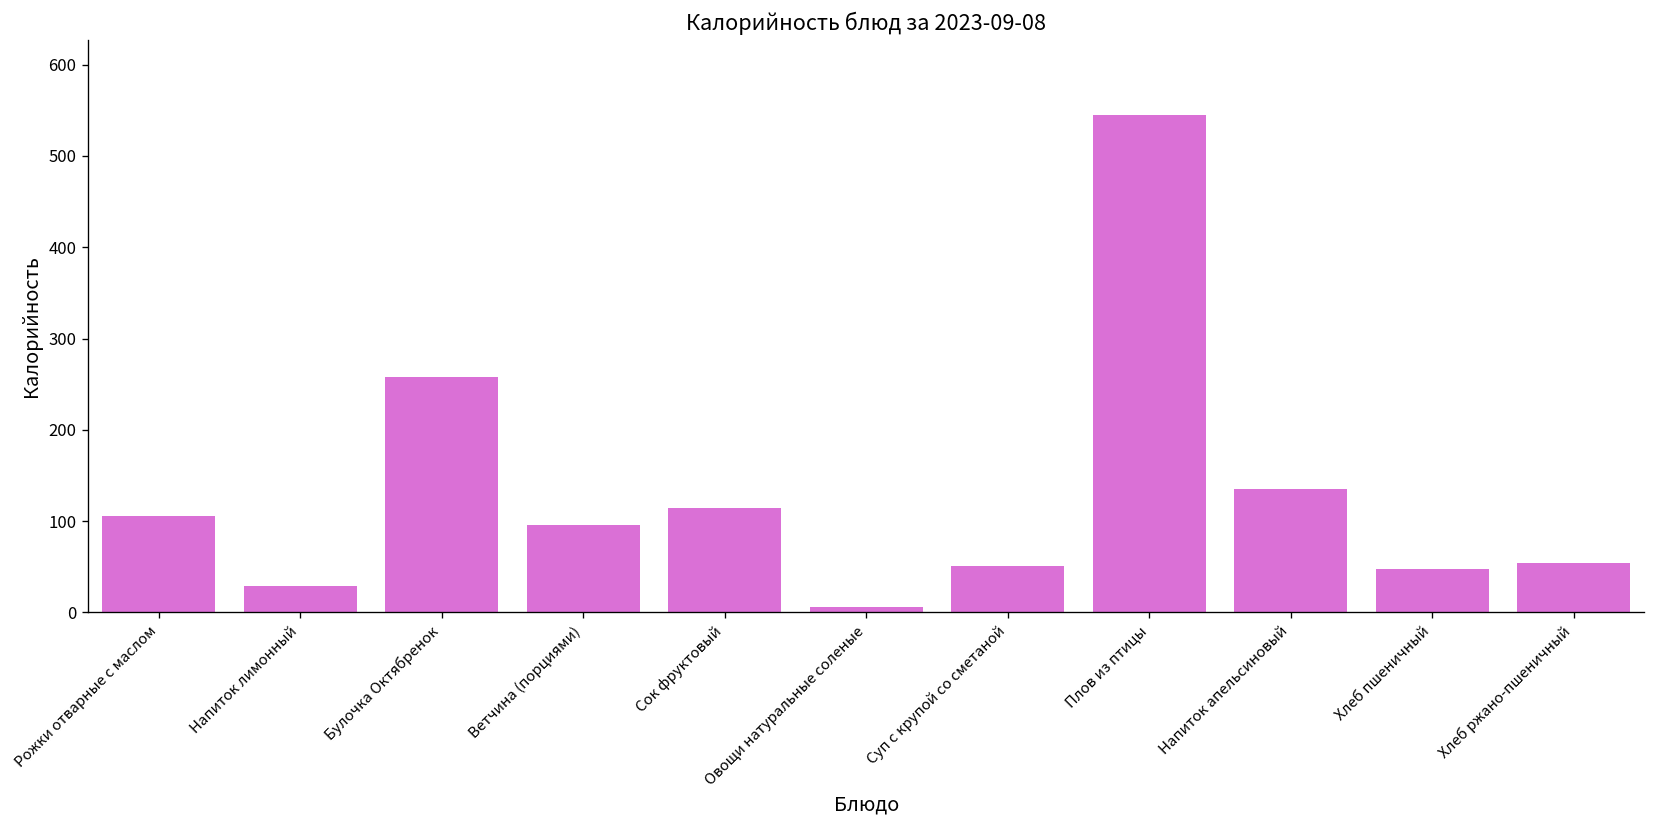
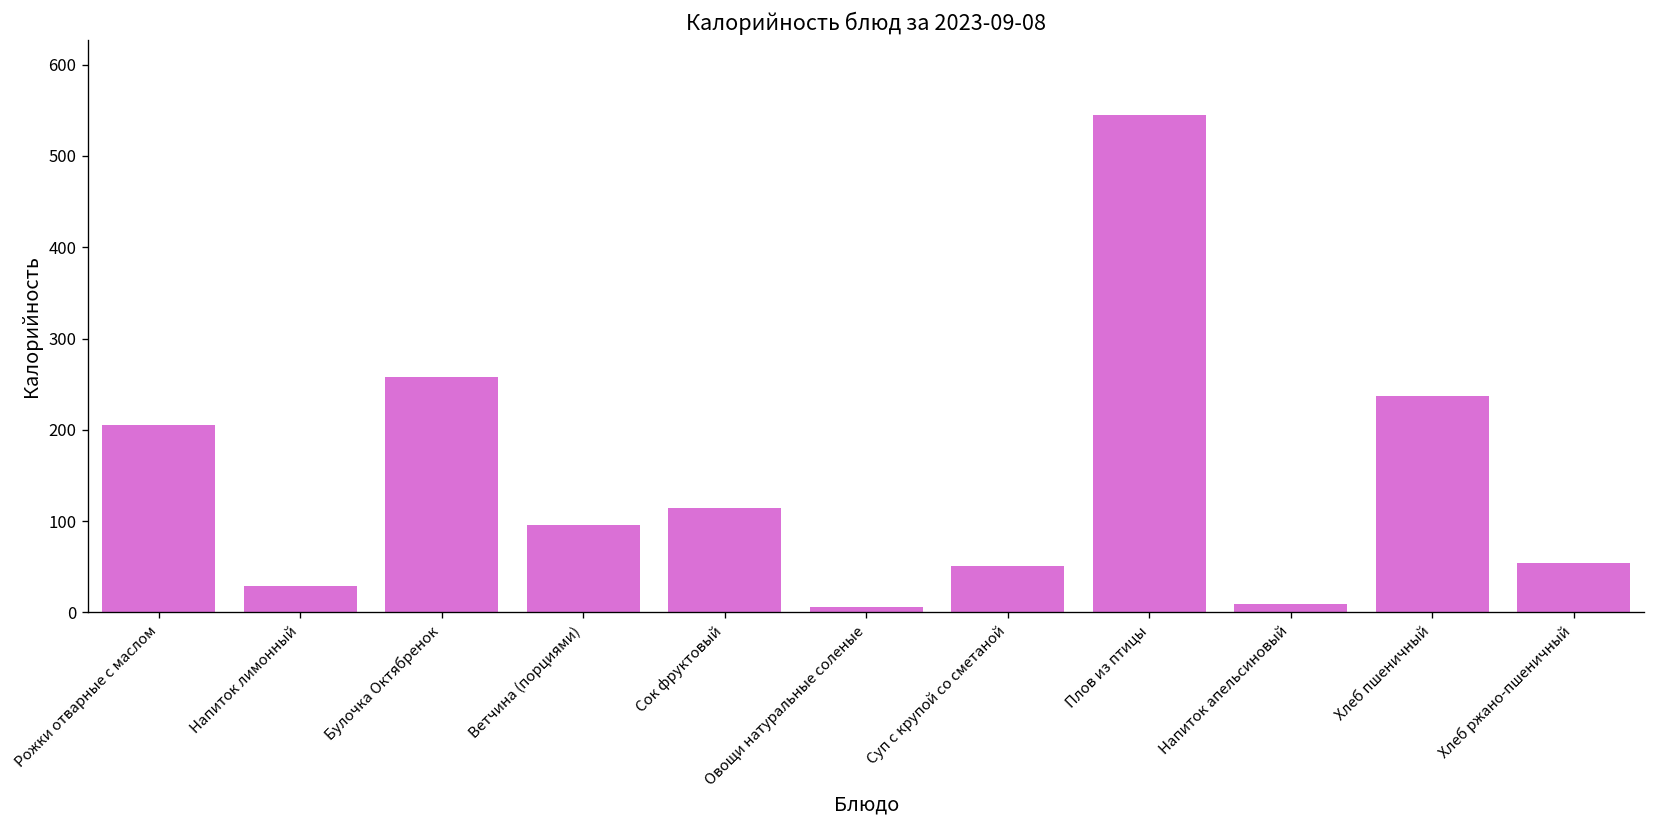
Рожки отварные с маслом: 110 -> 210
Напиток апельсиновый: 140 -> 10
Хлеб пшеничный: 50 -> 240
